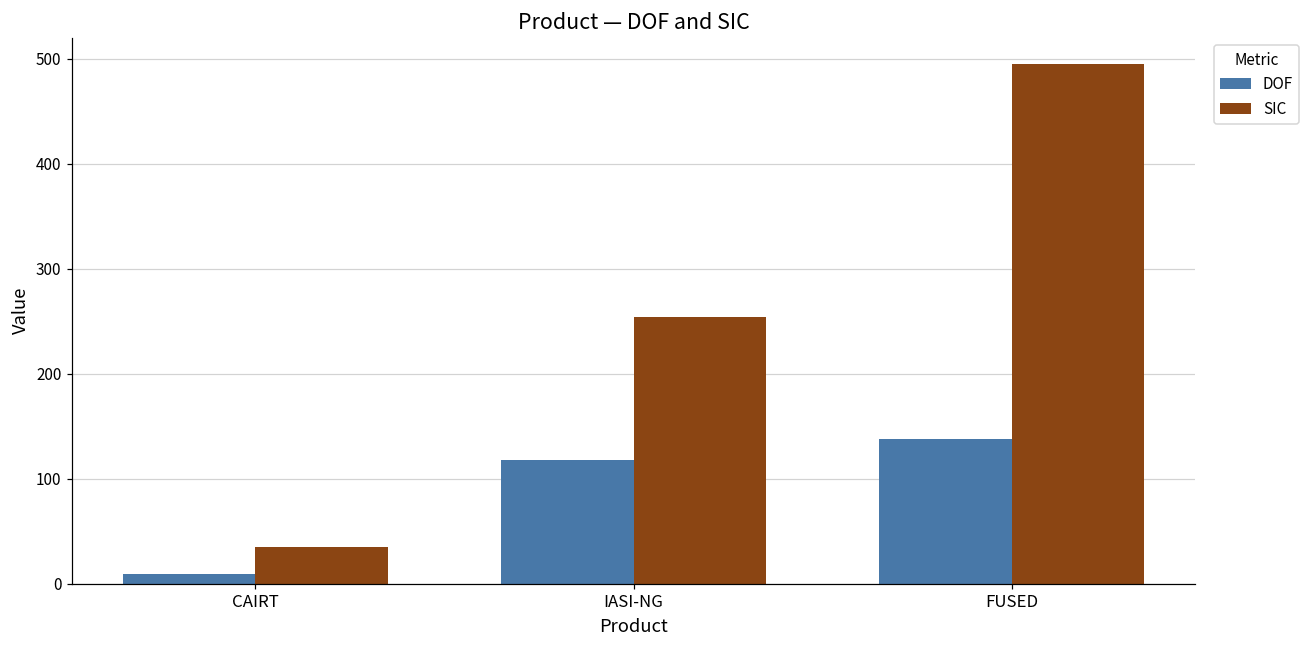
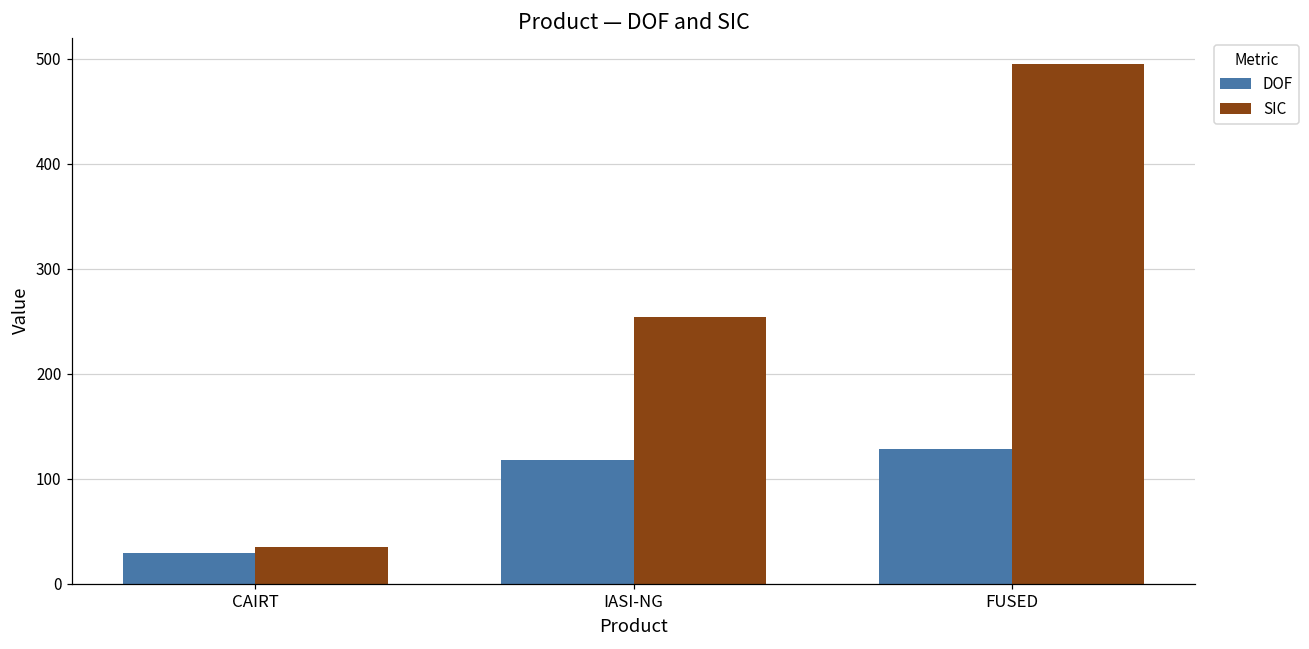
DOF, CAIRT: 10 -> 30
DOF, FUSED: 140 -> 130
